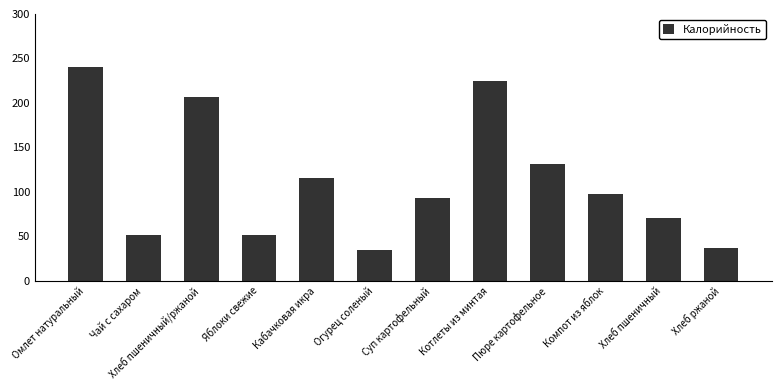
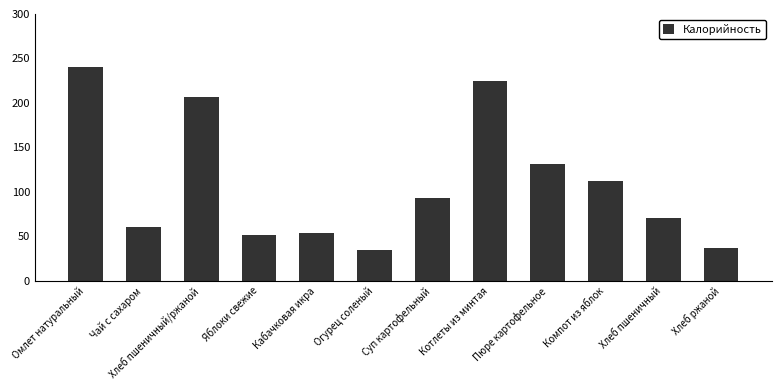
Чай с сахаром: 50 -> 60
Кабачковая икра: 120 -> 50
Компот из яблок: 100 -> 110
